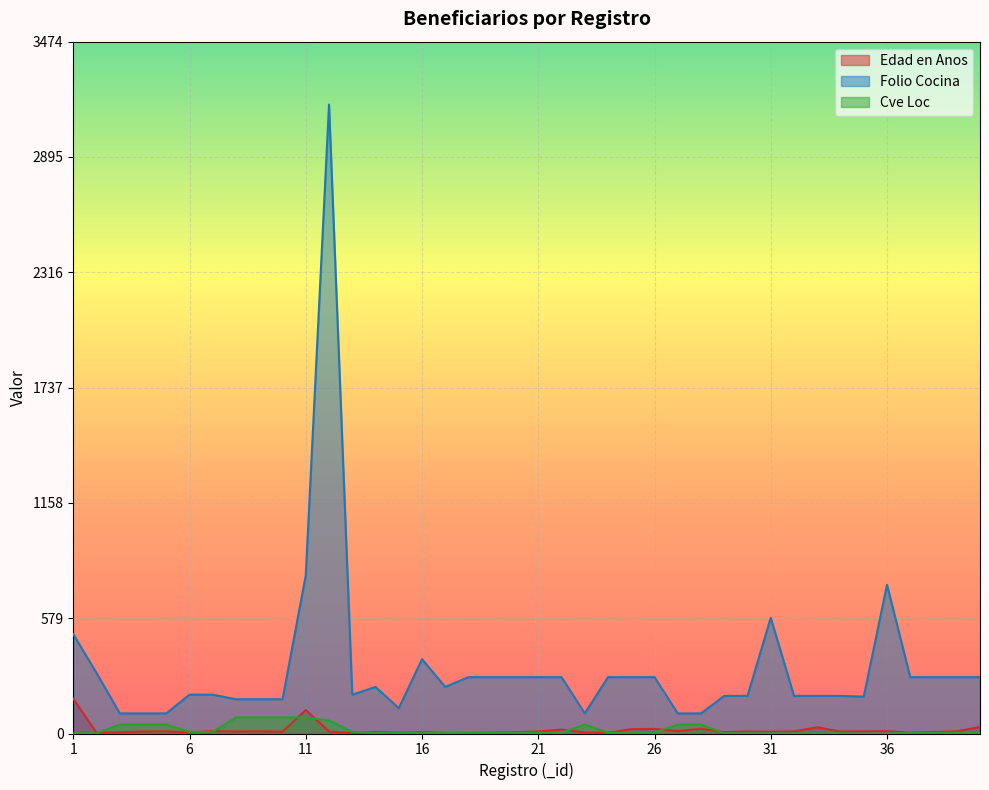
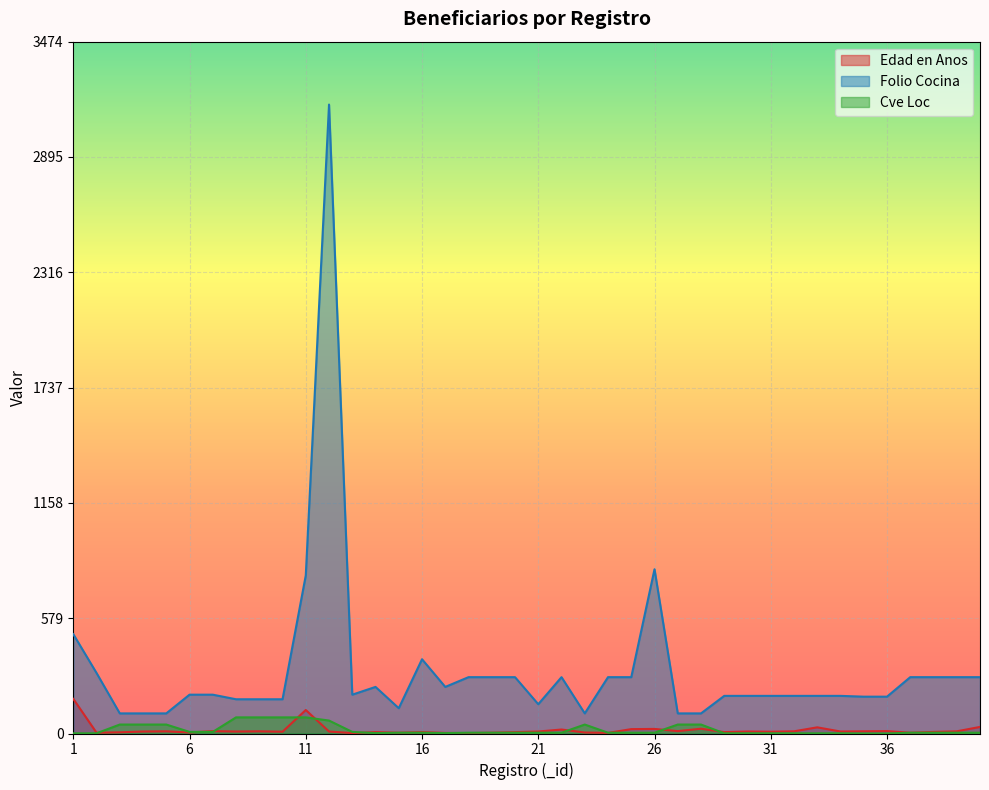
Folio Cocina, 21: 280 -> 150
Folio Cocina, 26: 280 -> 830
Folio Cocina, 31: 580 -> 190
Folio Cocina, 36: 750 -> 190
